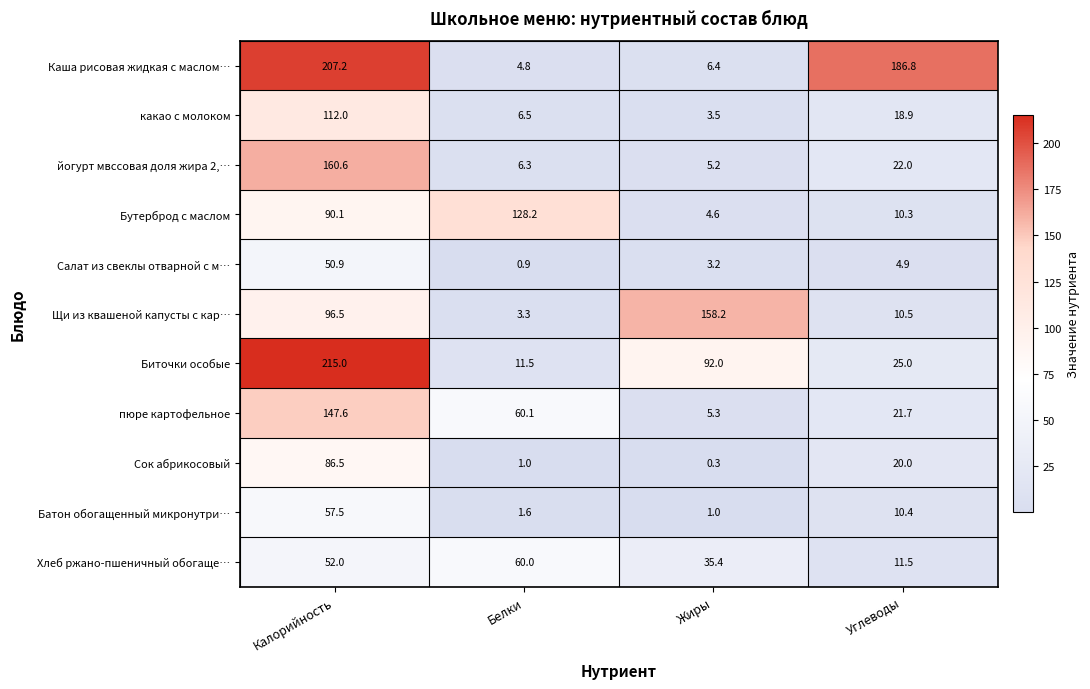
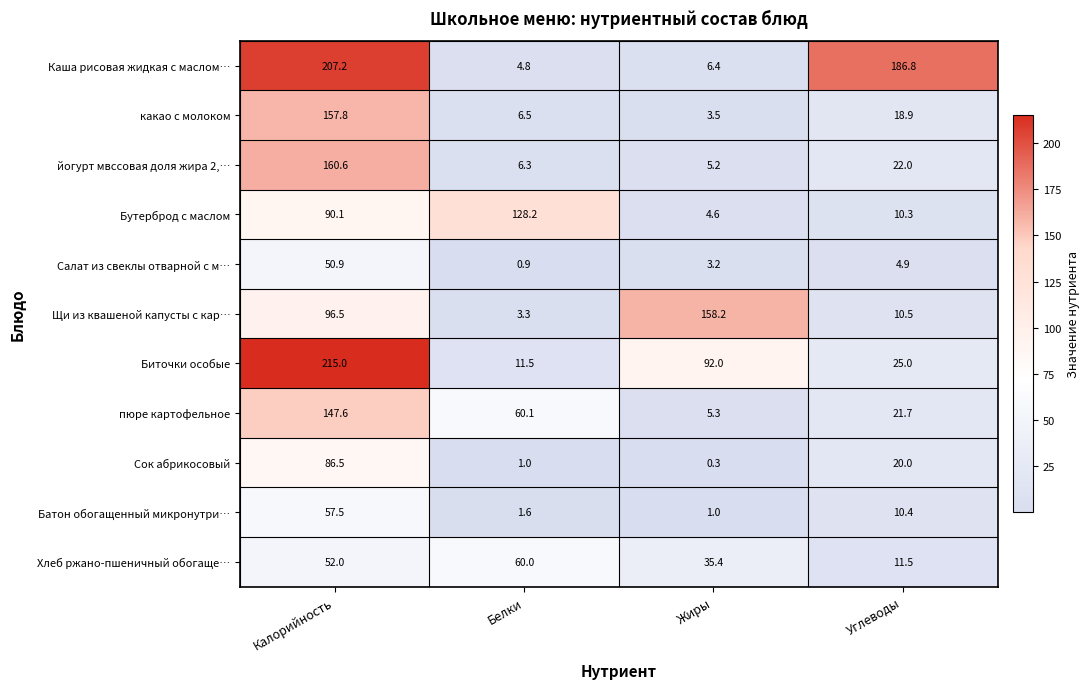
какао с молоком, Калорийность: 112.0 -> 157.8
